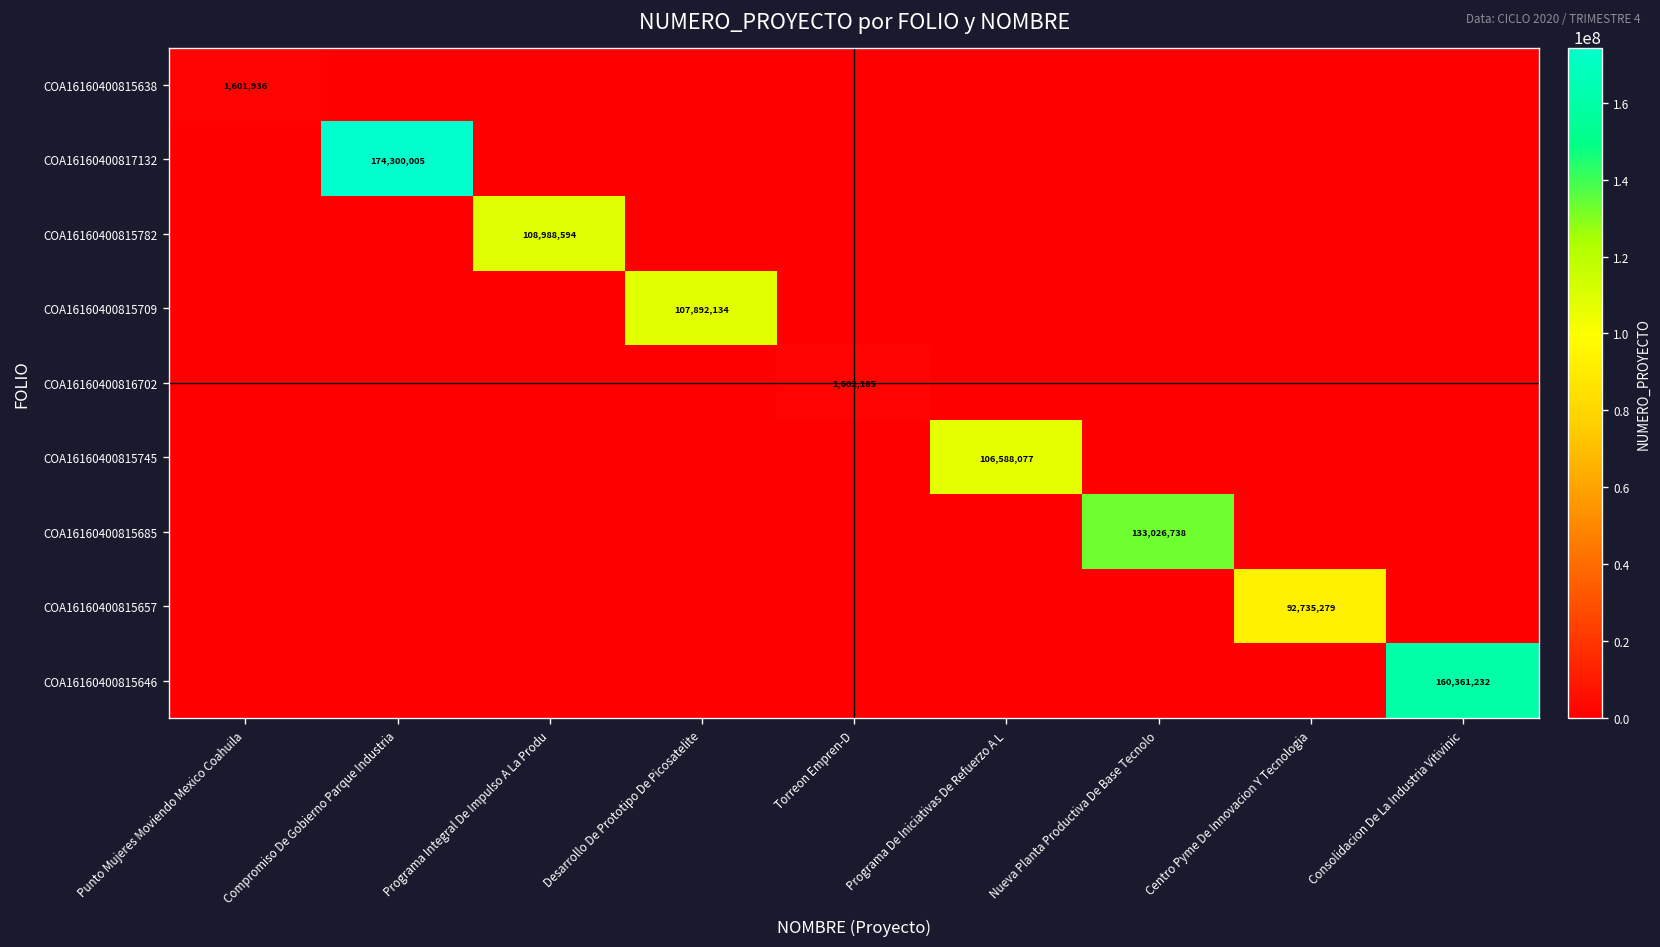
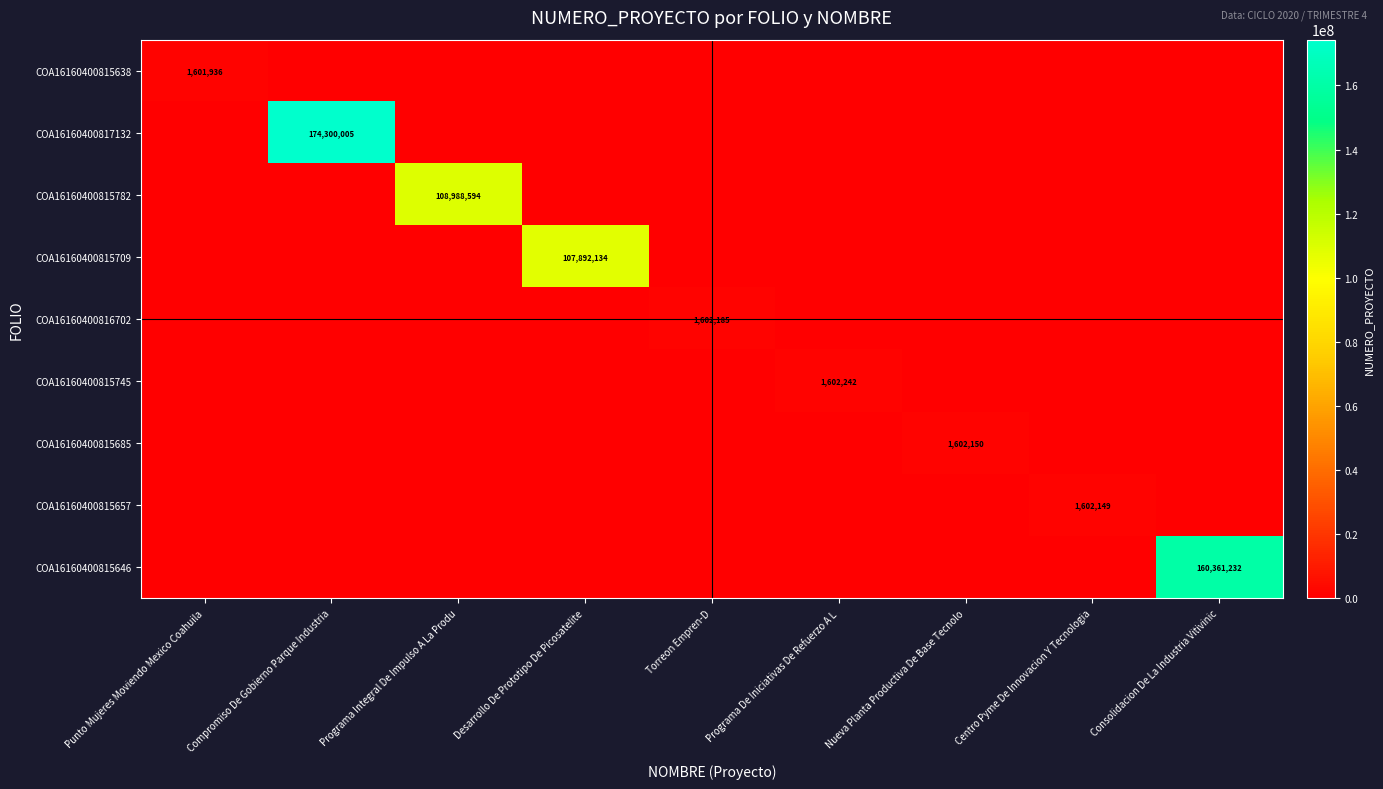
COA16160400815745, Programa De Iniciativas De Refuerzo A L: 106,588,077 -> 1,602,242
COA16160400815685, Nueva Planta Productiva De Base Tecnolo: 133,026,738 -> 1,602,150
COA16160400815657, Centro Pyme De Innovacion Y Tecnologia: 92,735,279 -> 1,602,149
